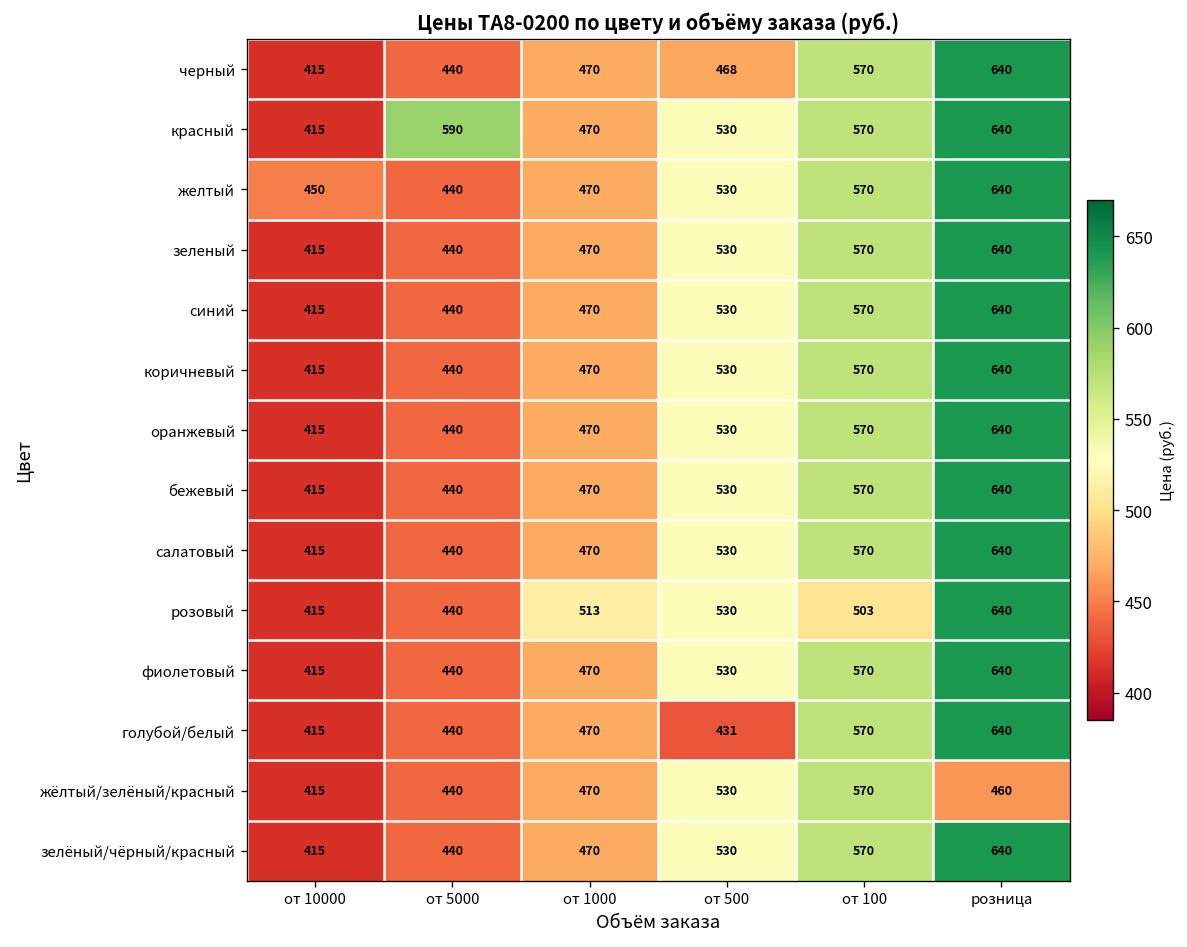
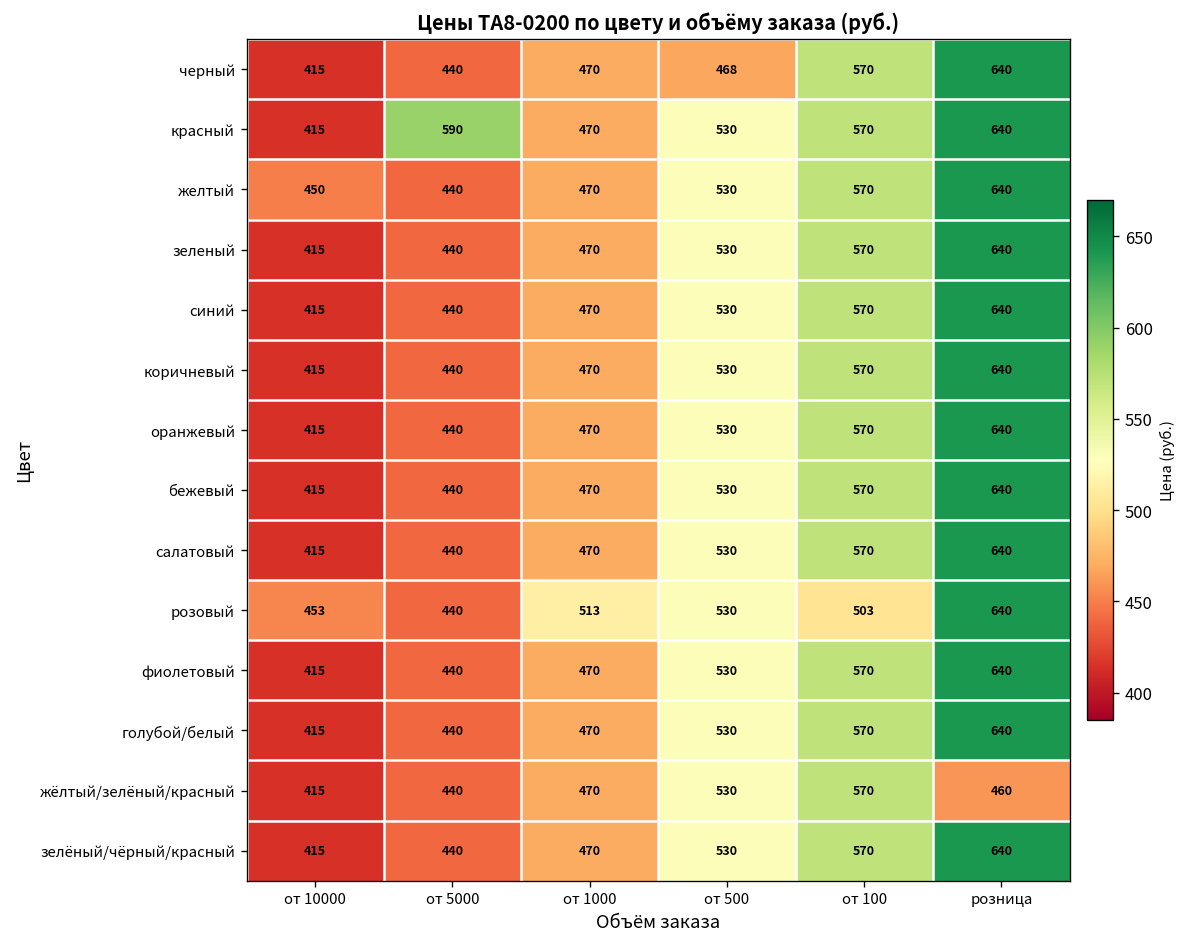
розовый, от 10000: 415 -> 453
голубой/белый, от 500: 431 -> 530
